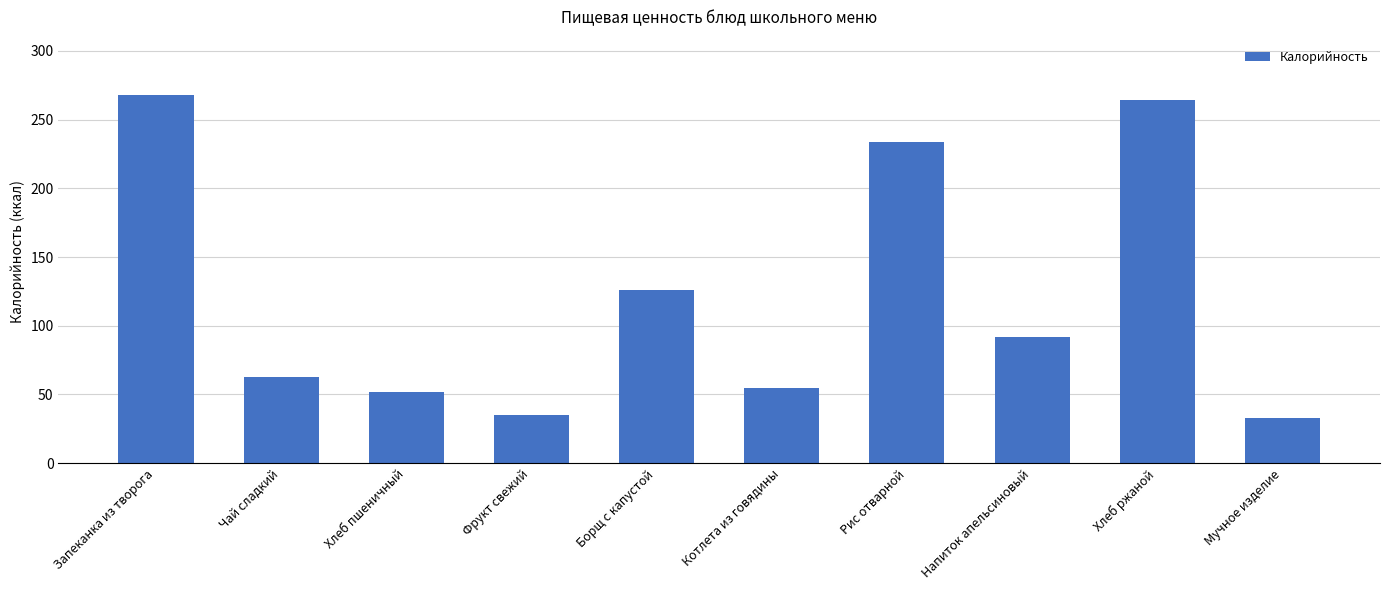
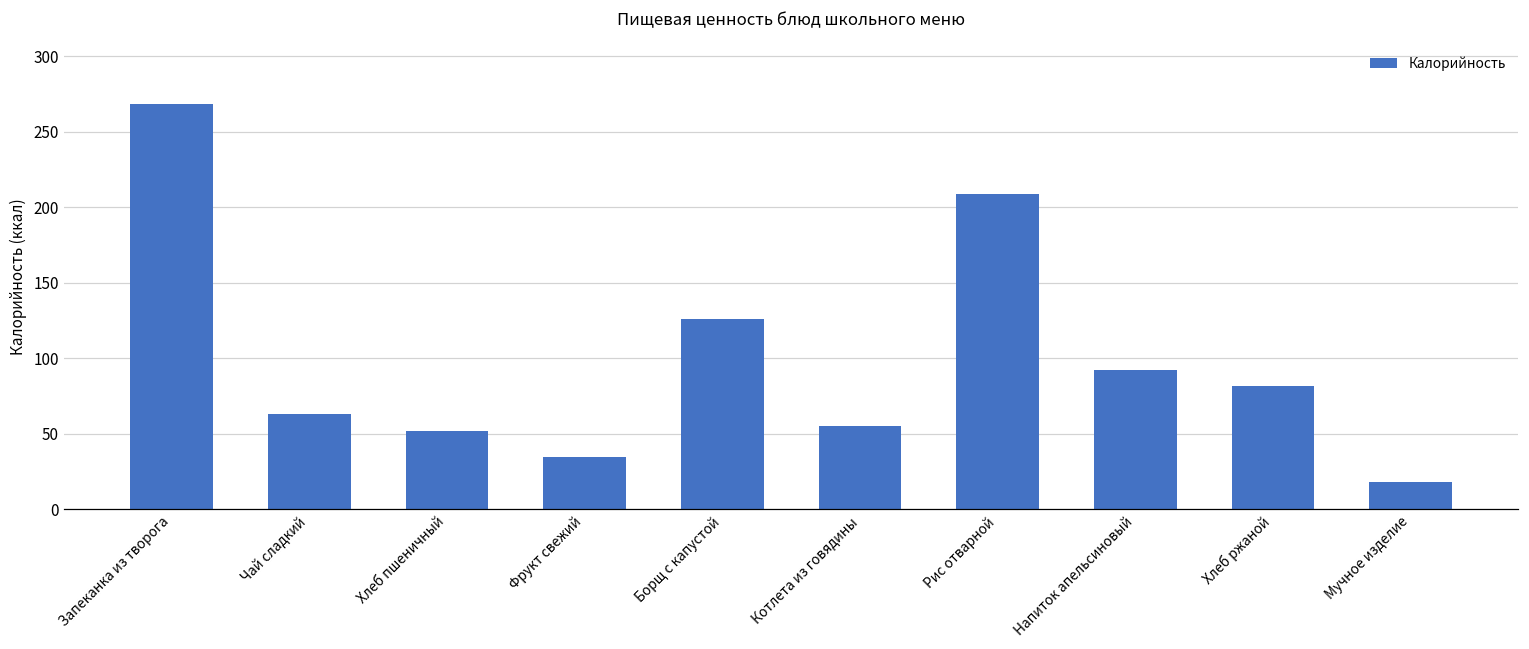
Рис отварной: 234 -> 209
Хлеб ржаной: 264 -> 82
Мучное изделие: 33 -> 18
